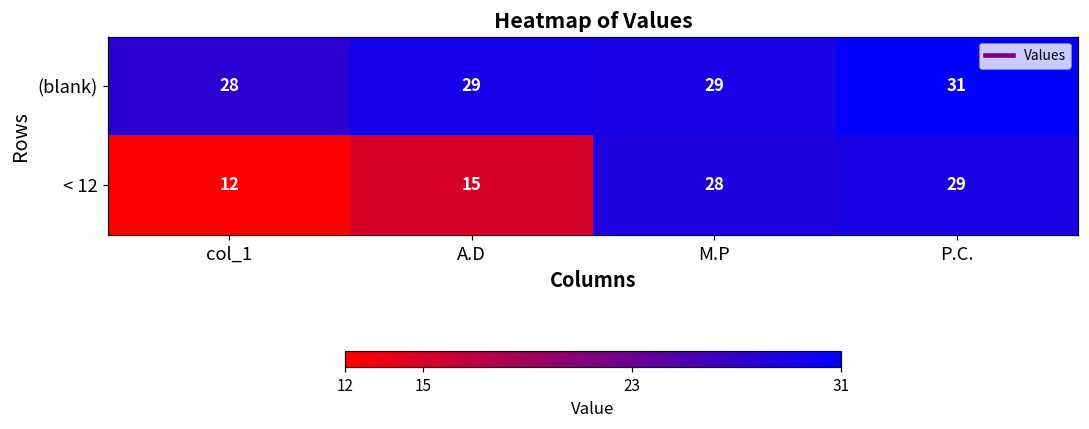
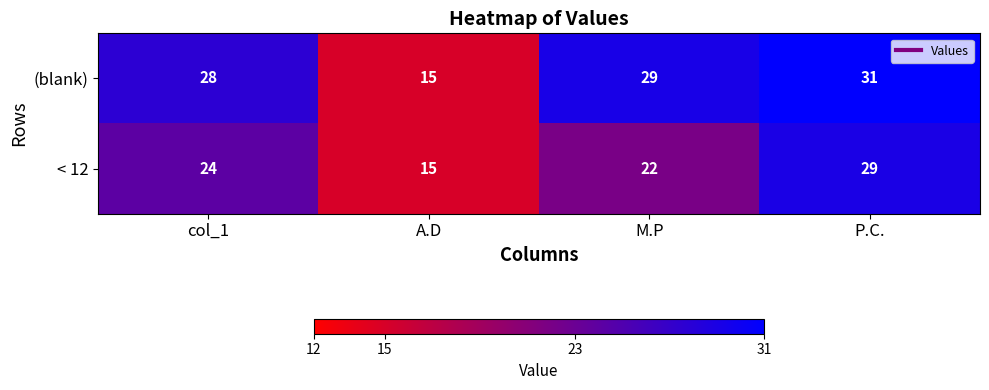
(blank), A.D: 29 -> 15
< 12, col_1: 12 -> 24
< 12, M.P: 28 -> 22
